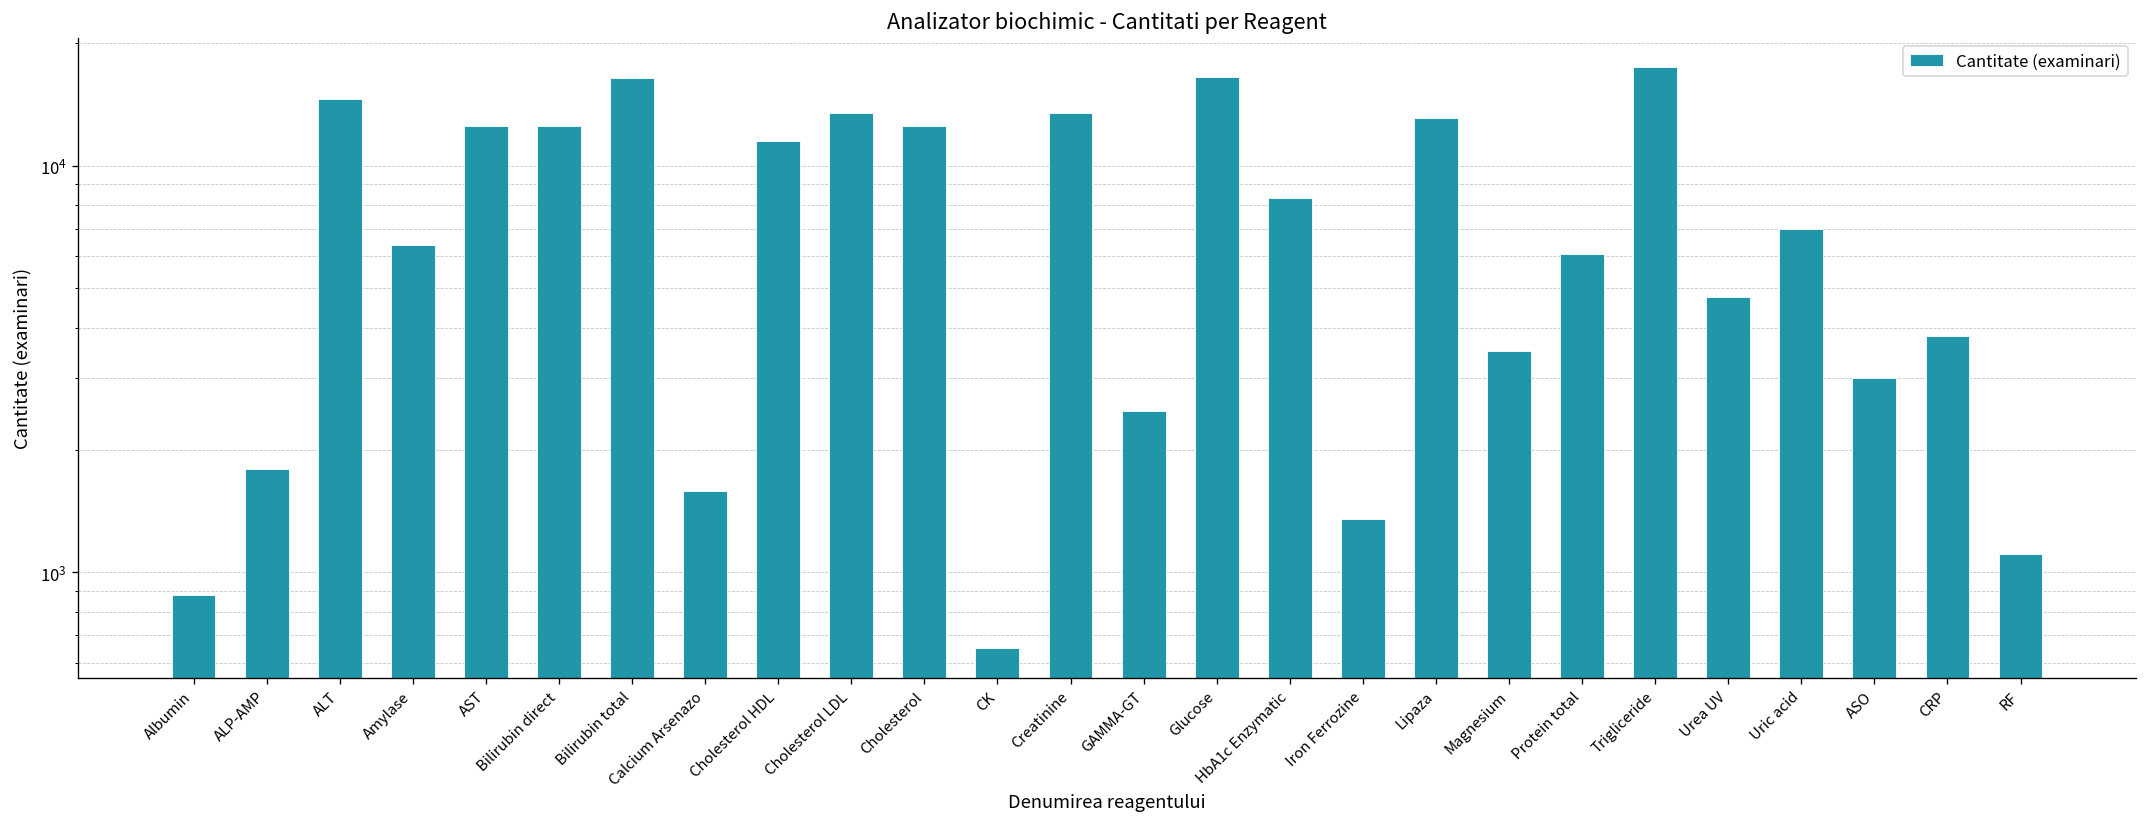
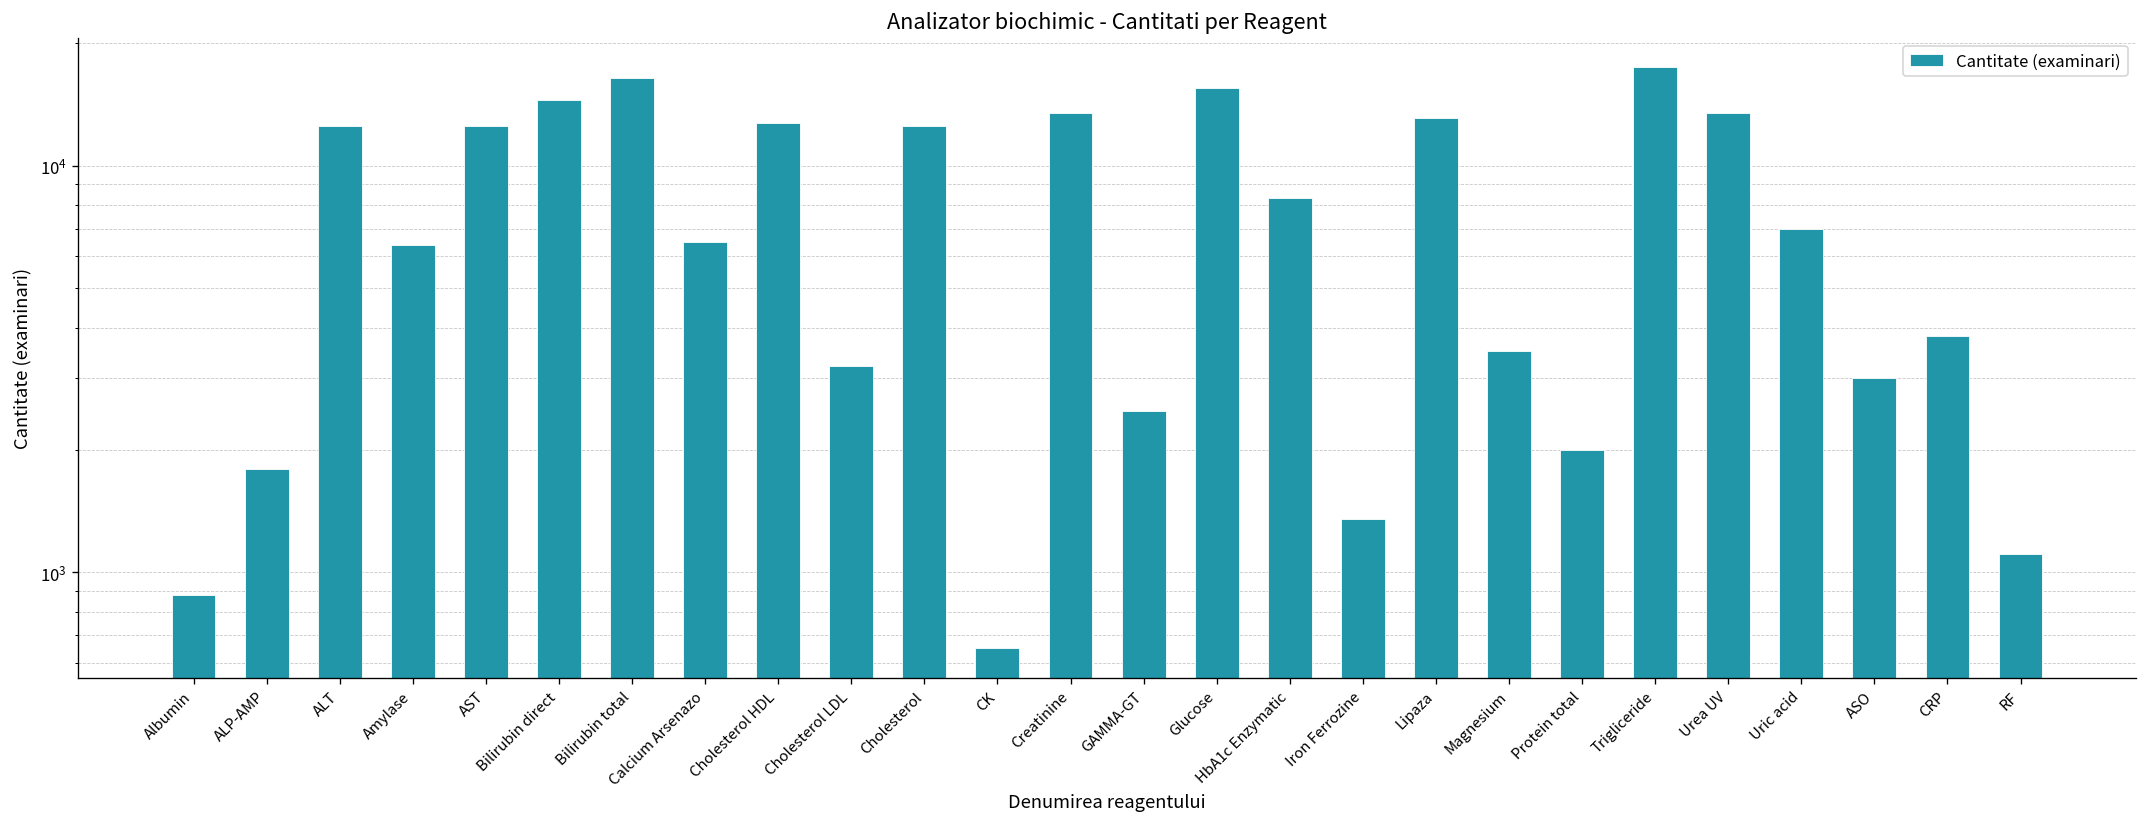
ALT: 14600 -> 12500
Bilirubin direct: 12500 -> 14500
Calcium Arsenazo: 1600 -> 6500
Cholesterol HDL: 11500 -> 12700
Cholesterol LDL: 13500 -> 3200
Glucose: 17000 -> 16000
Protein total: 6100 -> 2000
Urea UV: 4800 -> 13500
